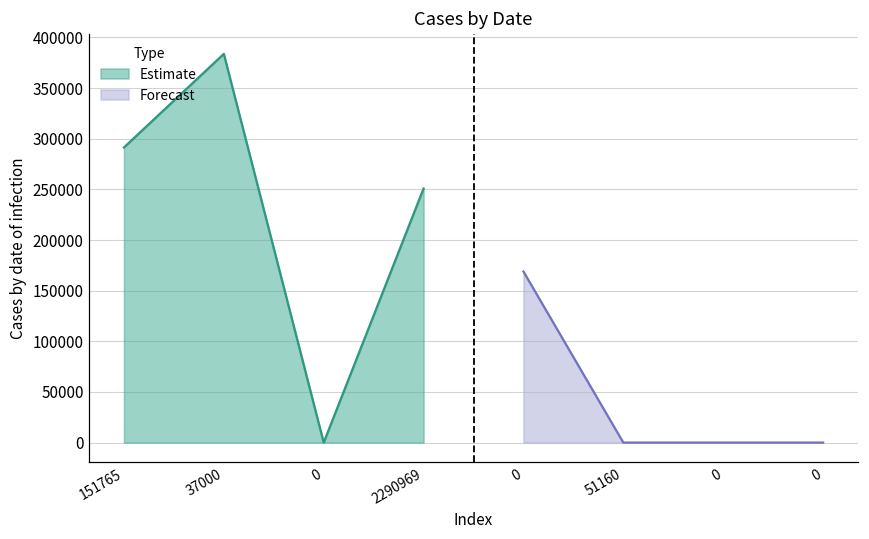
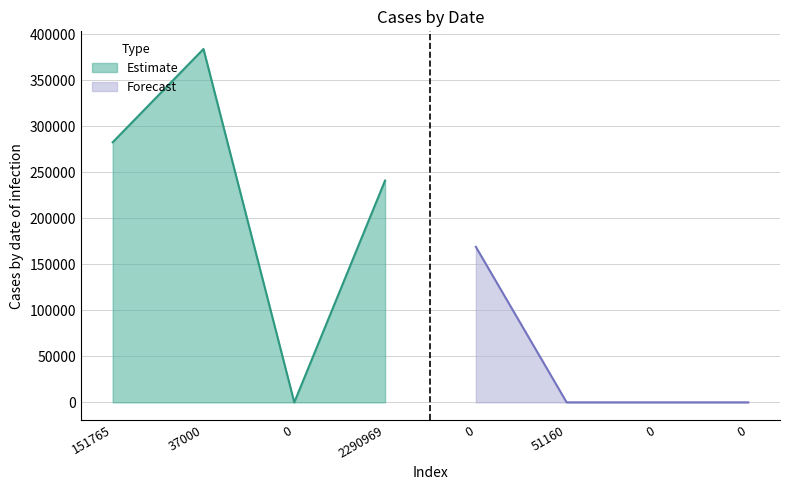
Estimate, 151765: 290000 -> 280000
Estimate, 2290969: 250000 -> 240000
